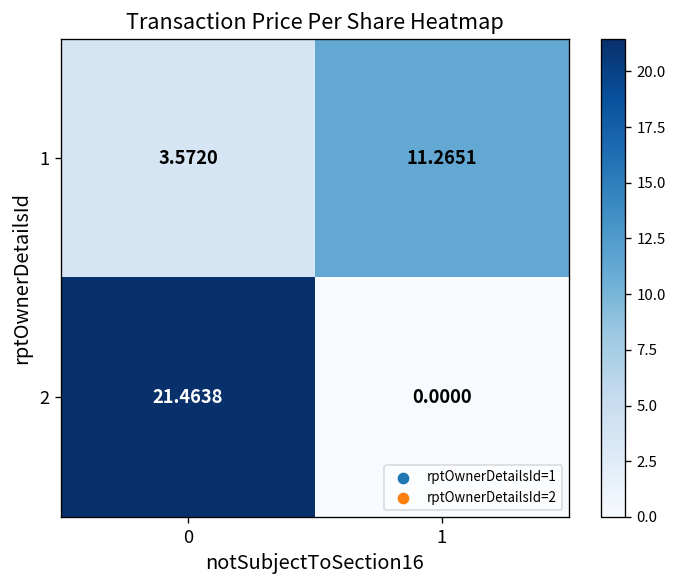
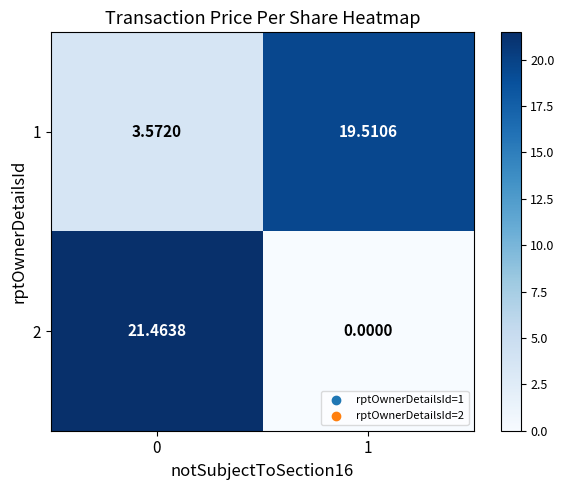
1, 1: 11.2651 -> 19.5106
